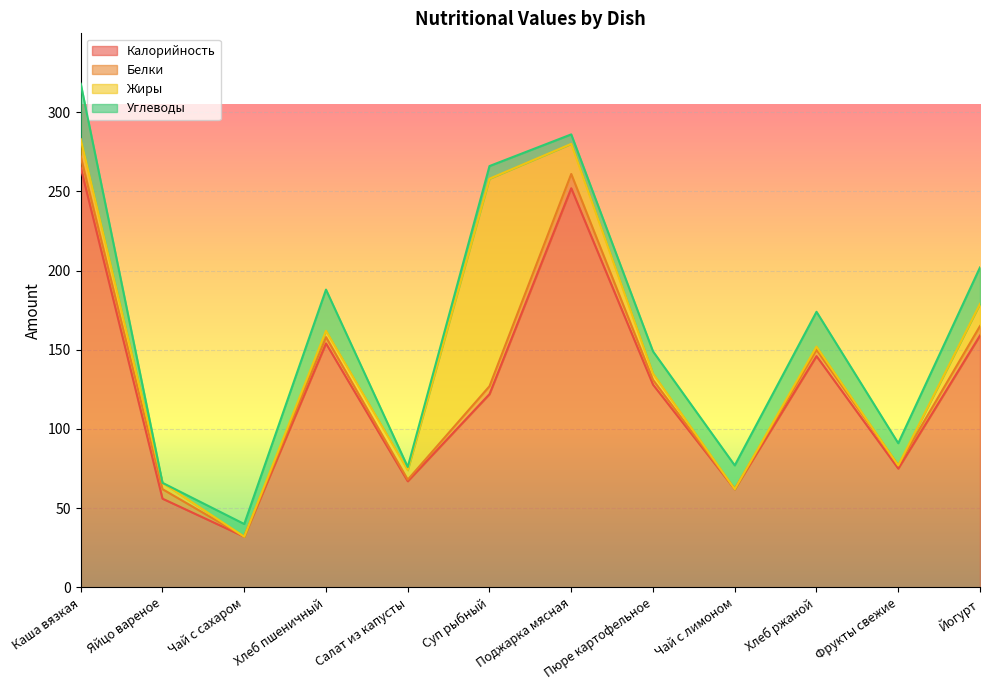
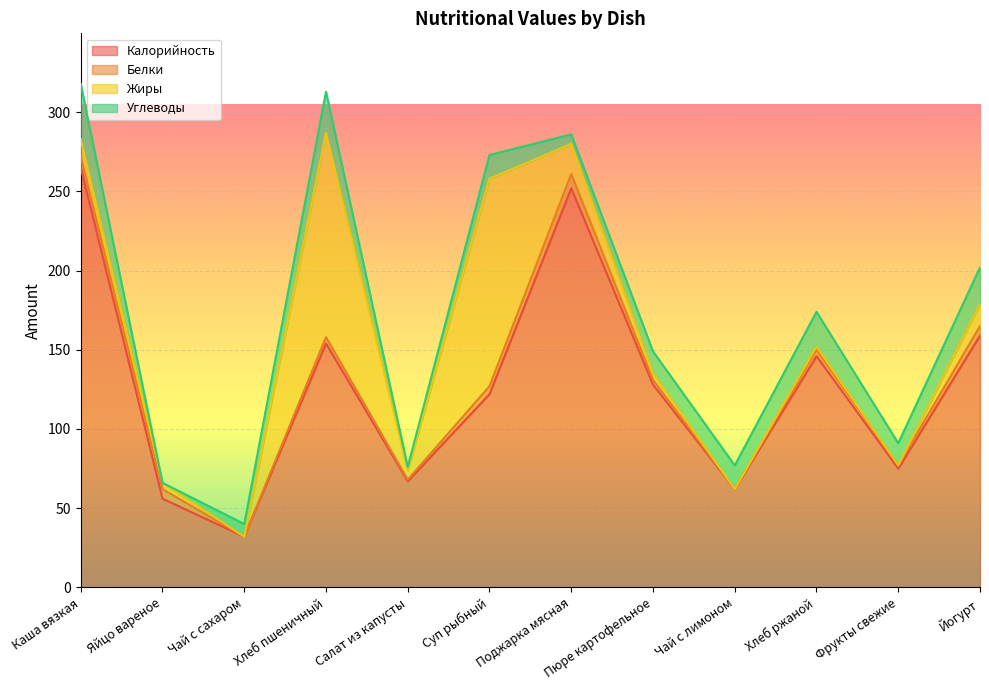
Жиры, Хлеб пшеничный: 4 -> 129
Углеводы, Суп рыбный: 8 -> 15
